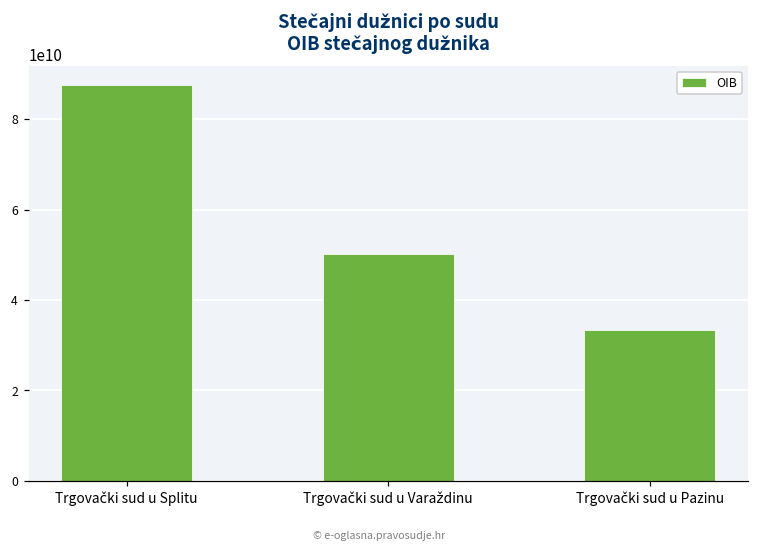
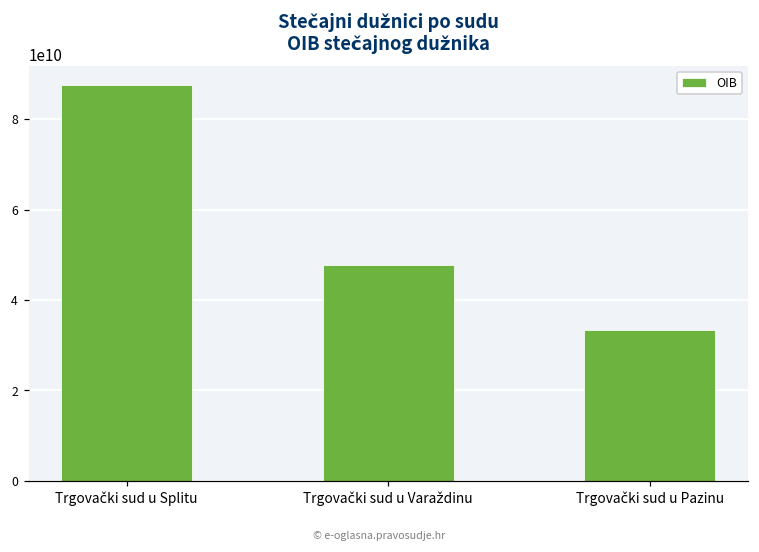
Trgovački sud u Varaždinu: 50000000000 -> 48000000000
